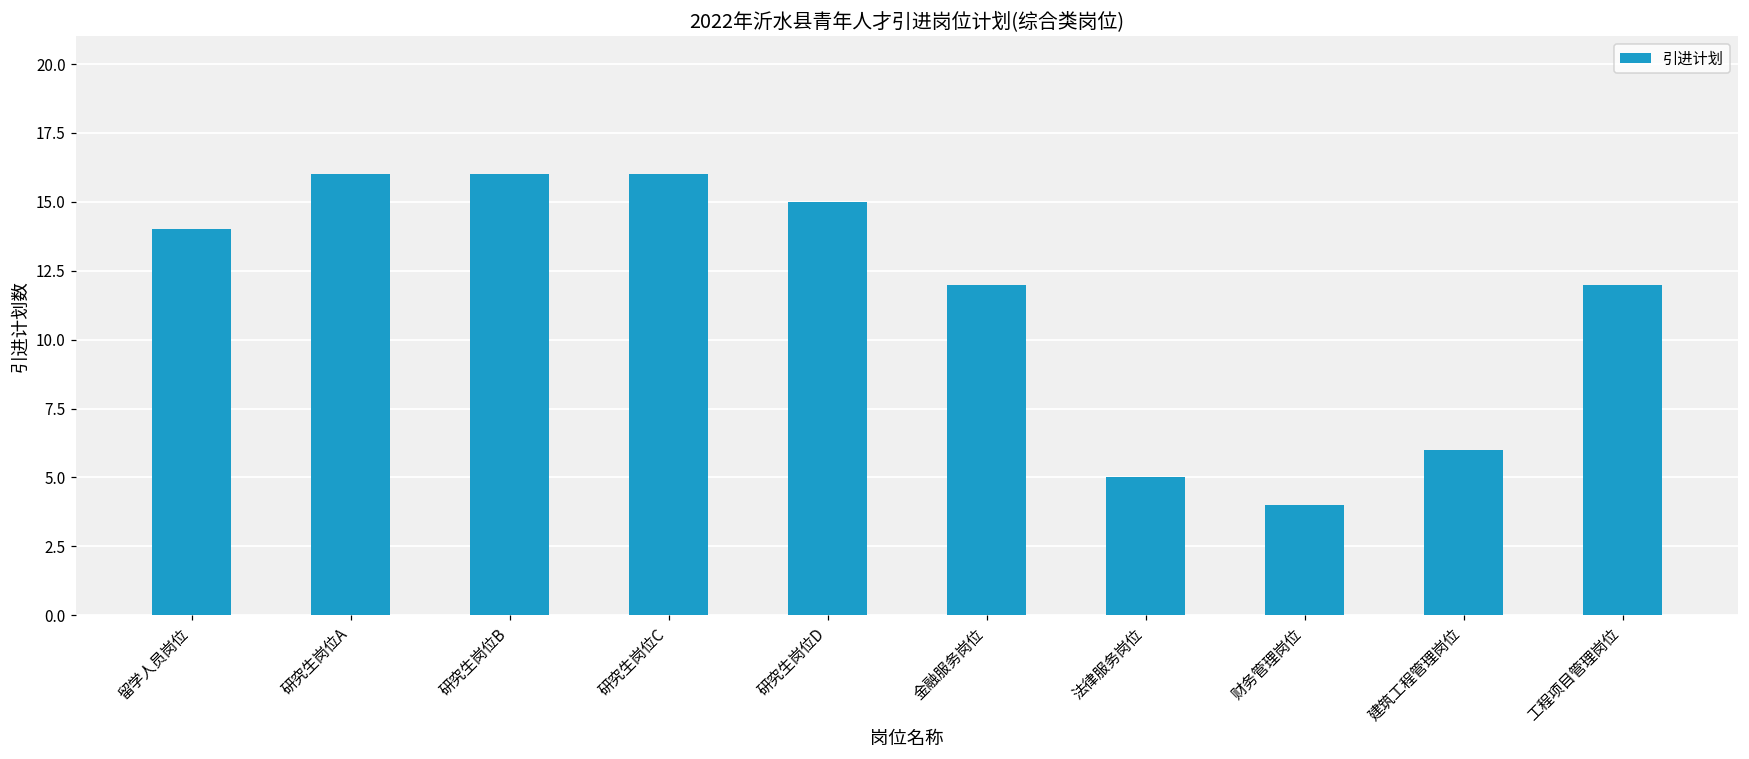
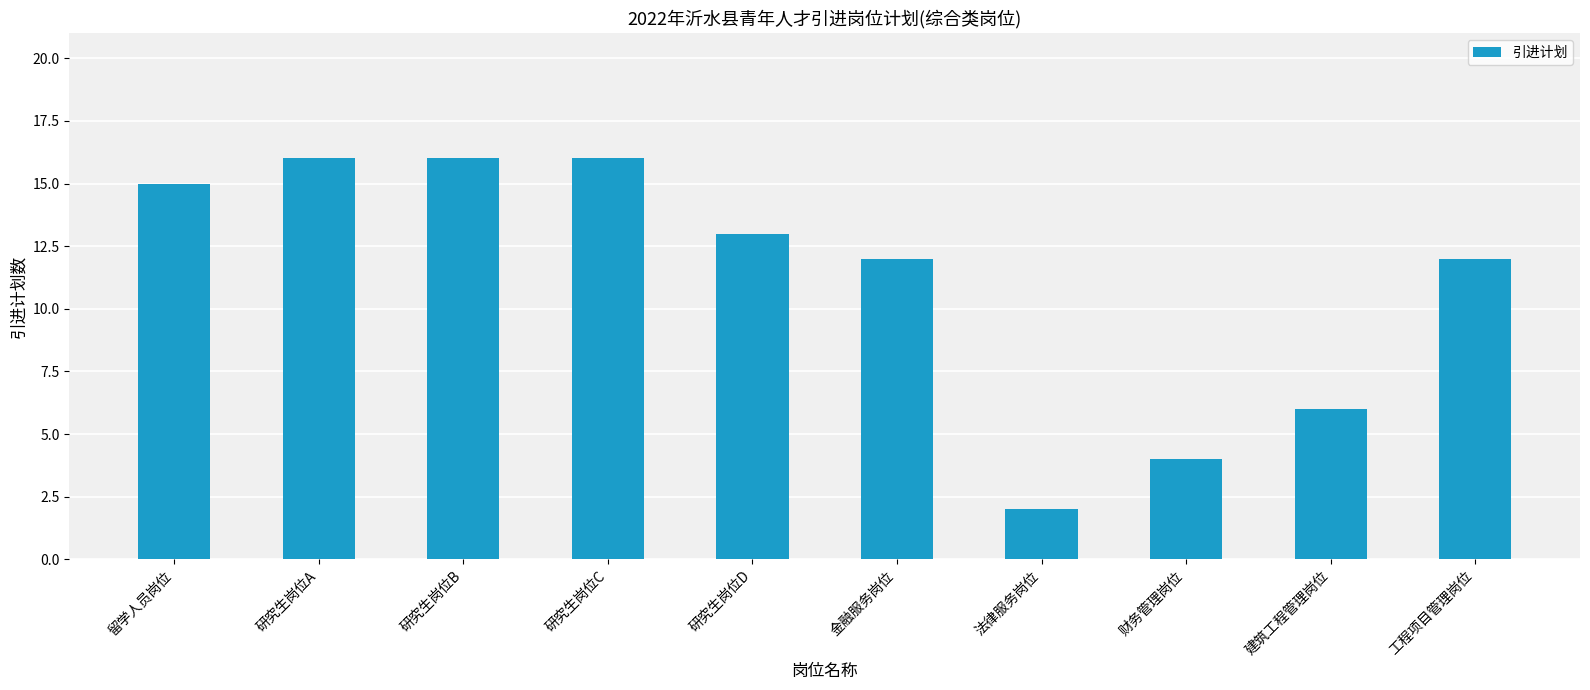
留学人员岗位: 14 -> 15
研究生岗位D: 15 -> 13
法律服务岗位: 5 -> 2
